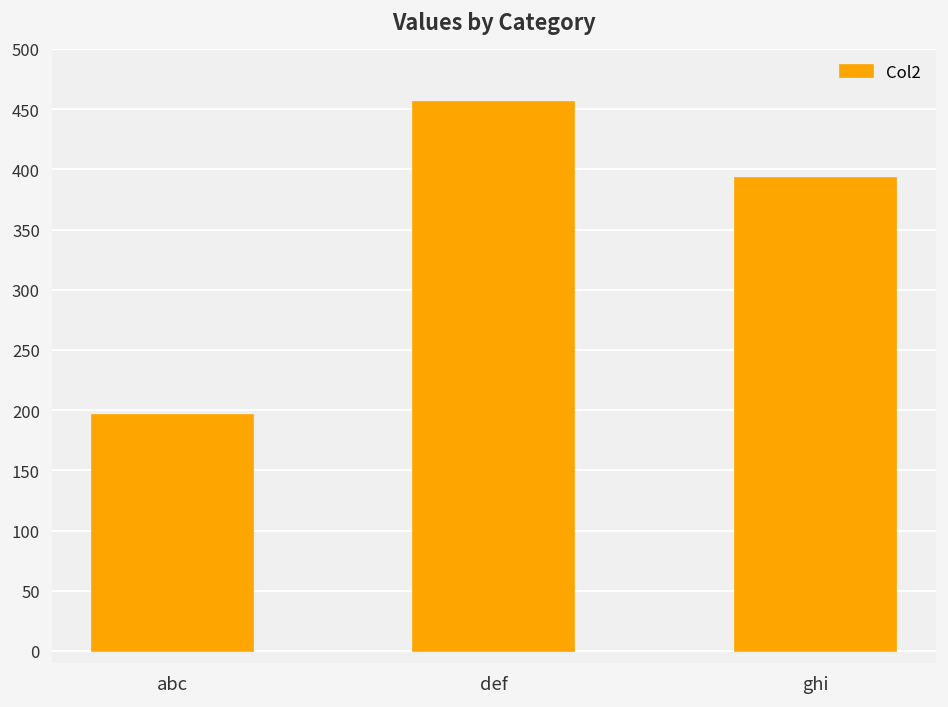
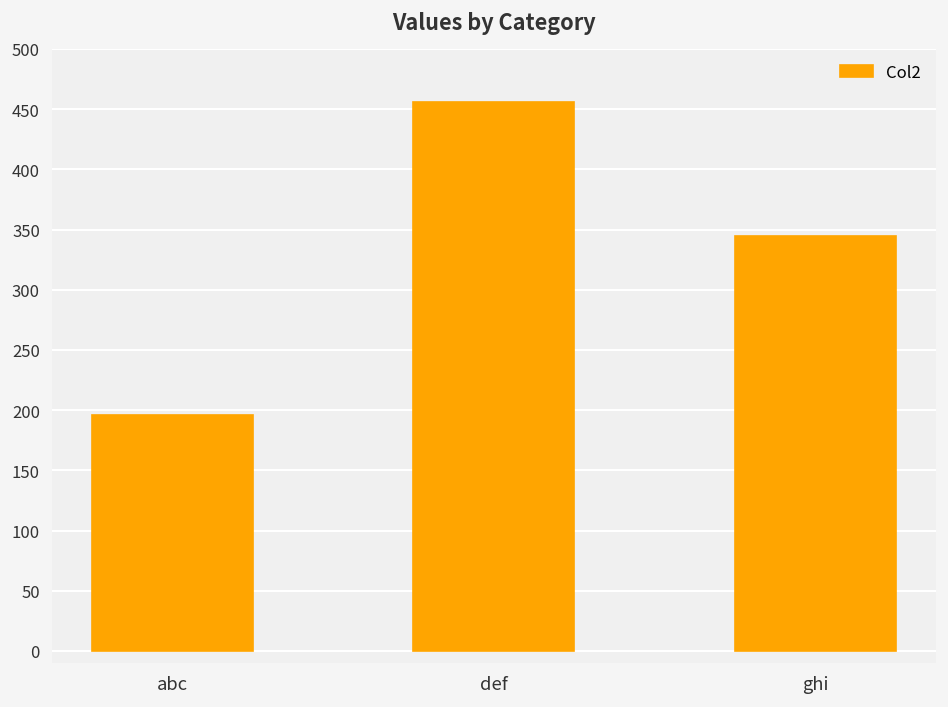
ghi: 393 -> 345
